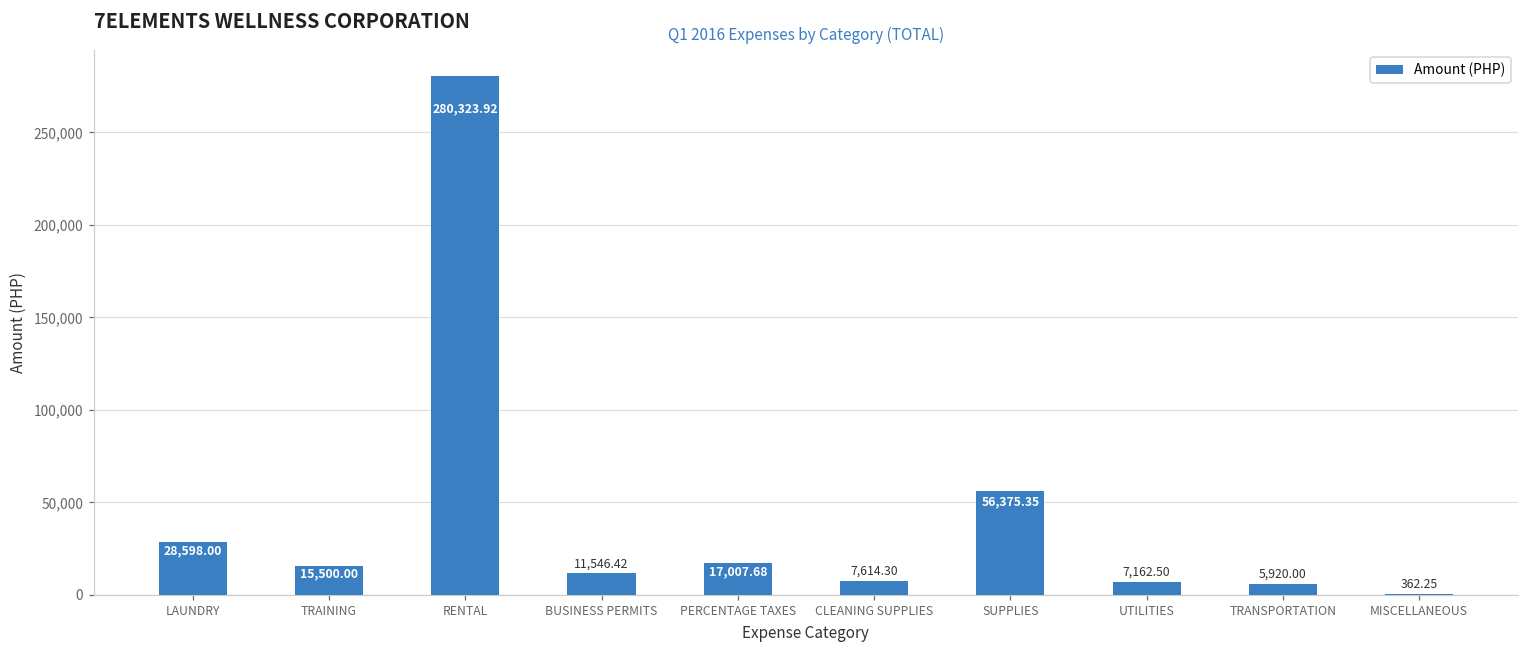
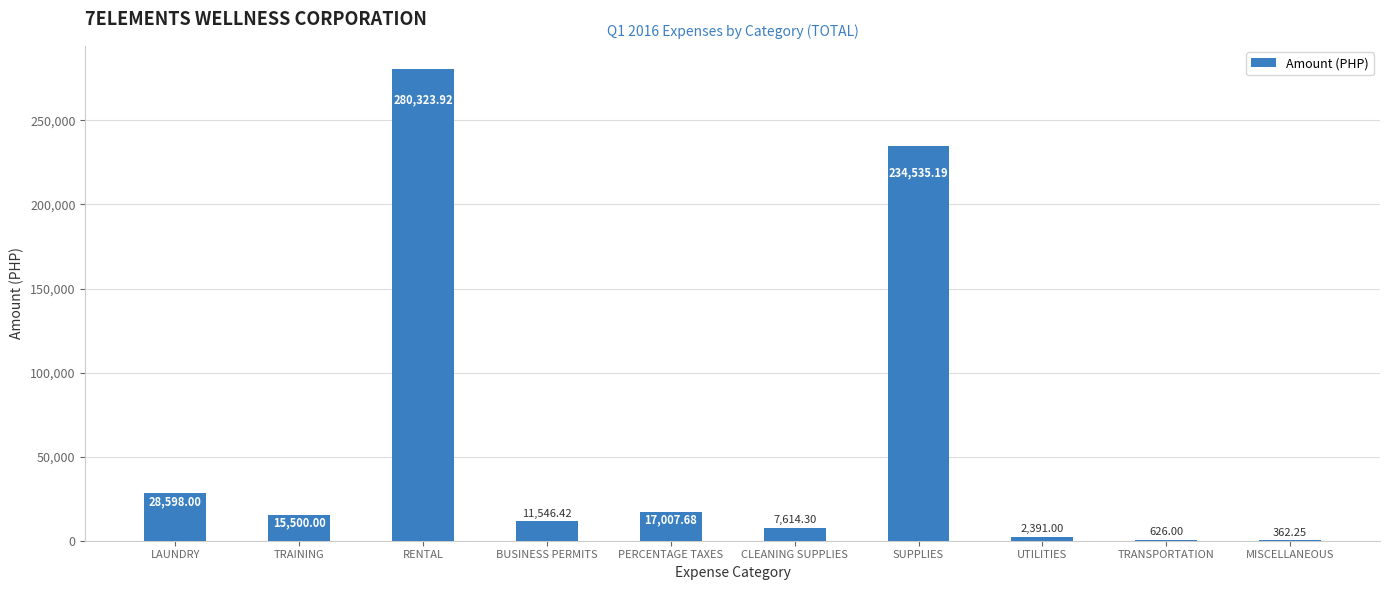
SUPPLIES: 56,375.35 -> 234,535.19
UTILITIES: 7,162.50 -> 2,391.00
TRANSPORTATION: 5,920.00 -> 626.00
